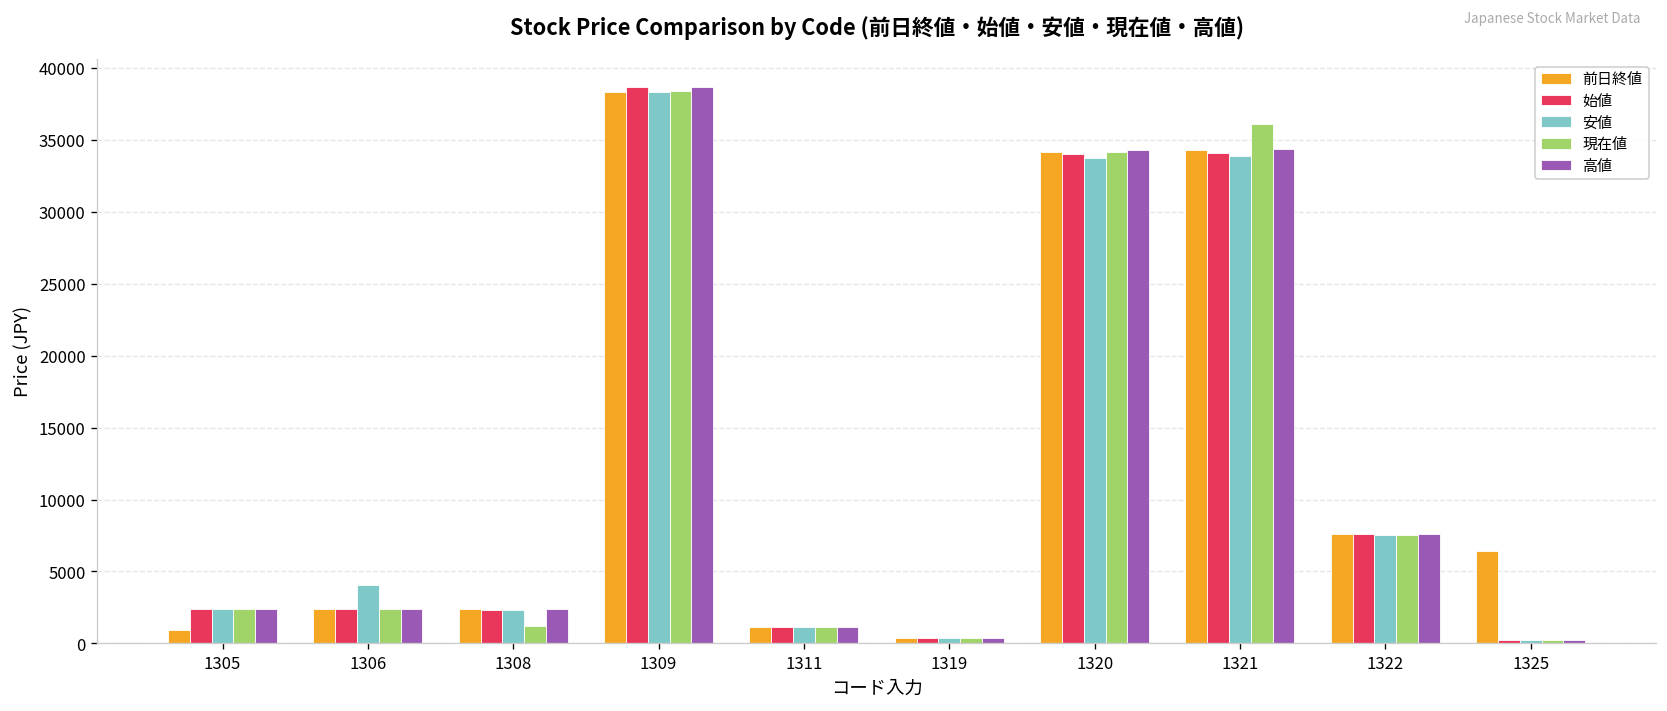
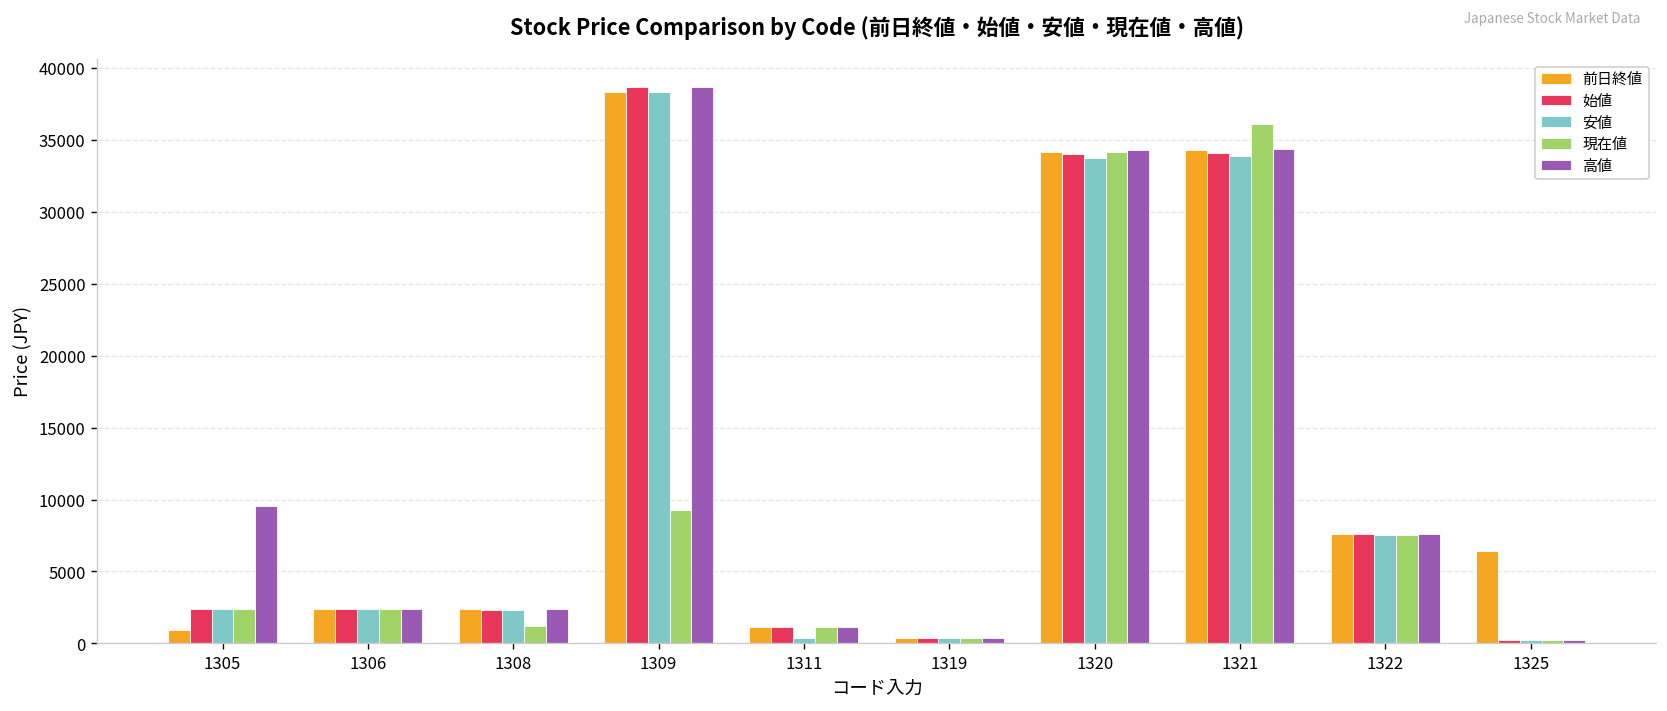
高値, 1305: 2400 -> 9500
安値, 1306: 4000 -> 2400
現在値, 1309: 38400 -> 9300
安値, 1311: 1100 -> 400
